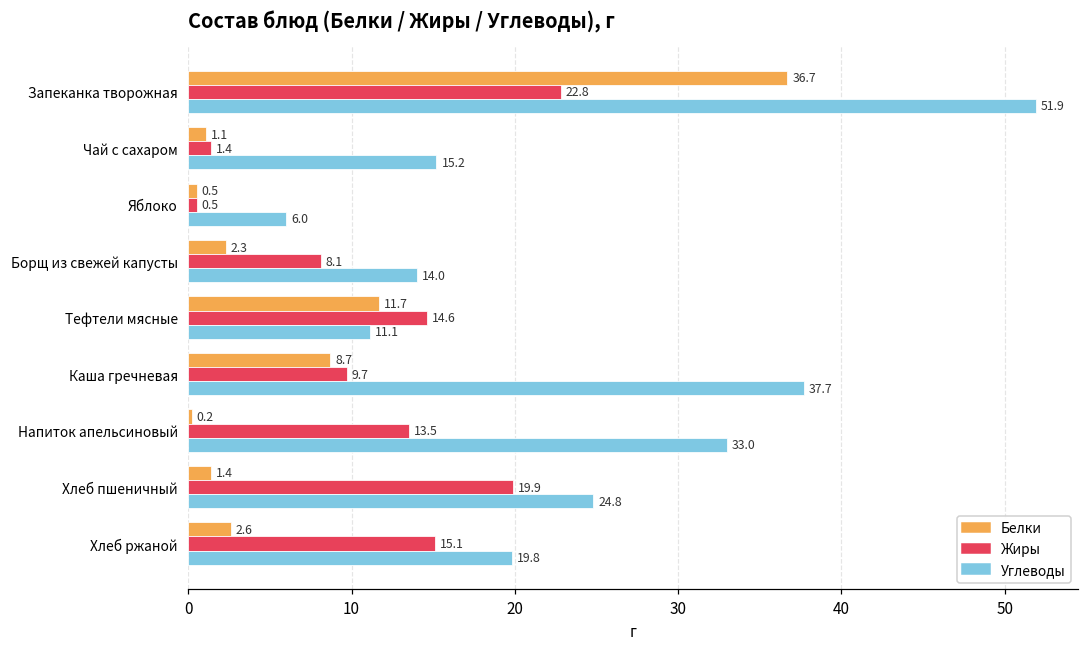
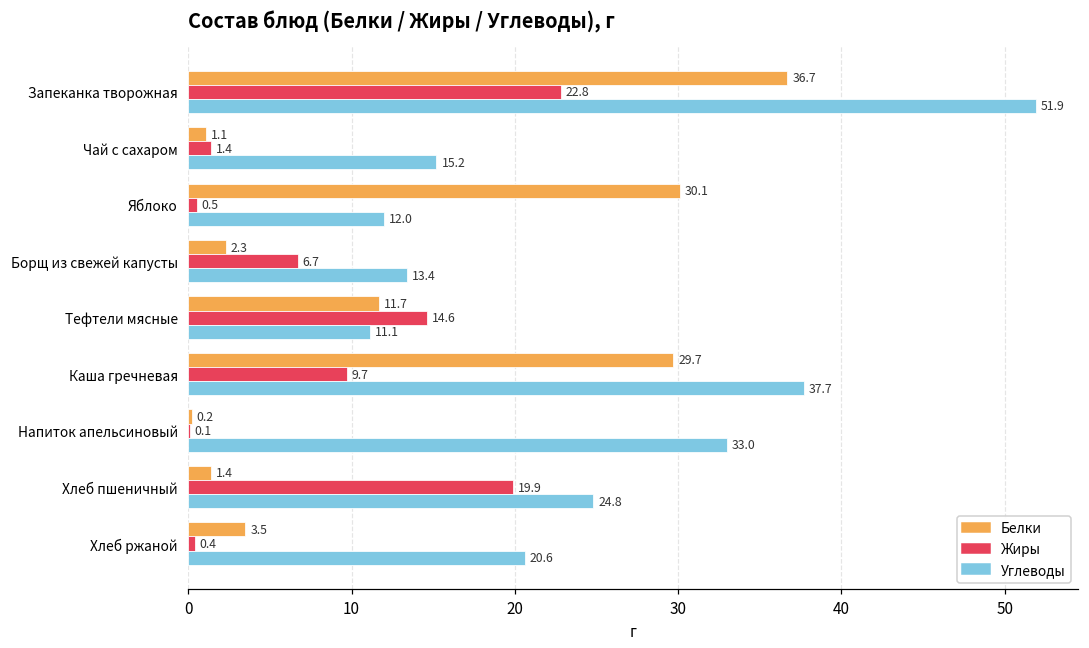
Белки, Яблоко: 0.5 -> 30.1
Углеводы, Яблоко: 6.0 -> 12.0
Жиры, Борщ из свежей капусты: 8.1 -> 6.7
Углеводы, Борщ из свежей капусты: 14.0 -> 13.4
Белки, Каша гречневая: 8.7 -> 29.7
Жиры, Напиток апельсиновый: 13.5 -> 0.1
Белки, Хлеб ржаной: 2.6 -> 3.5
Жиры, Хлеб ржаной: 15.1 -> 0.4
Углеводы, Хлеб ржаной: 19.8 -> 20.6
